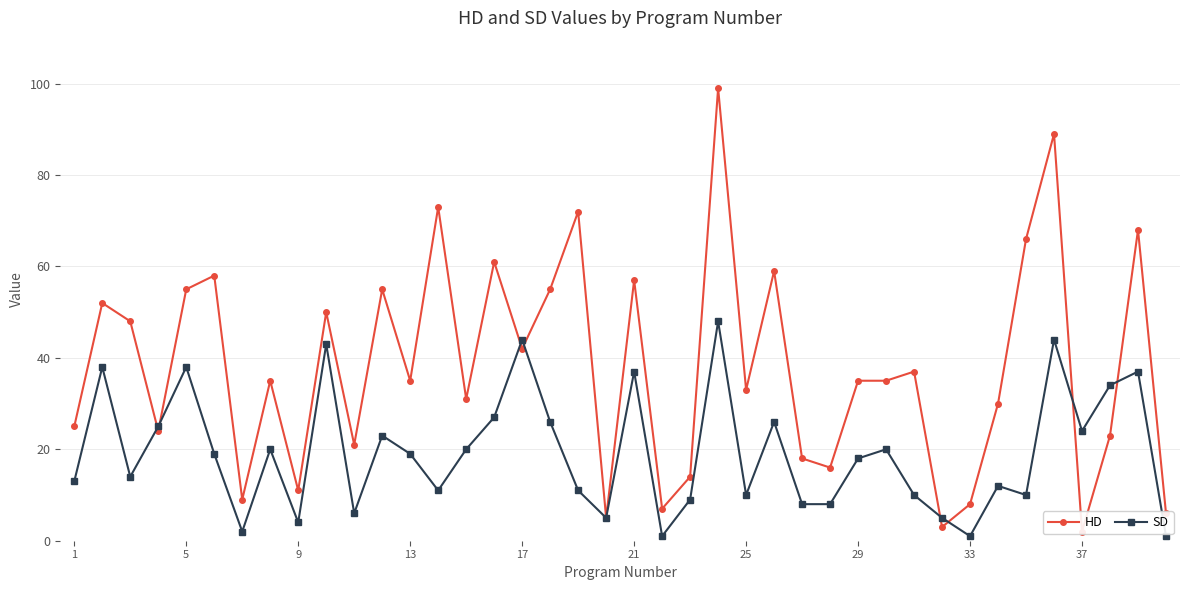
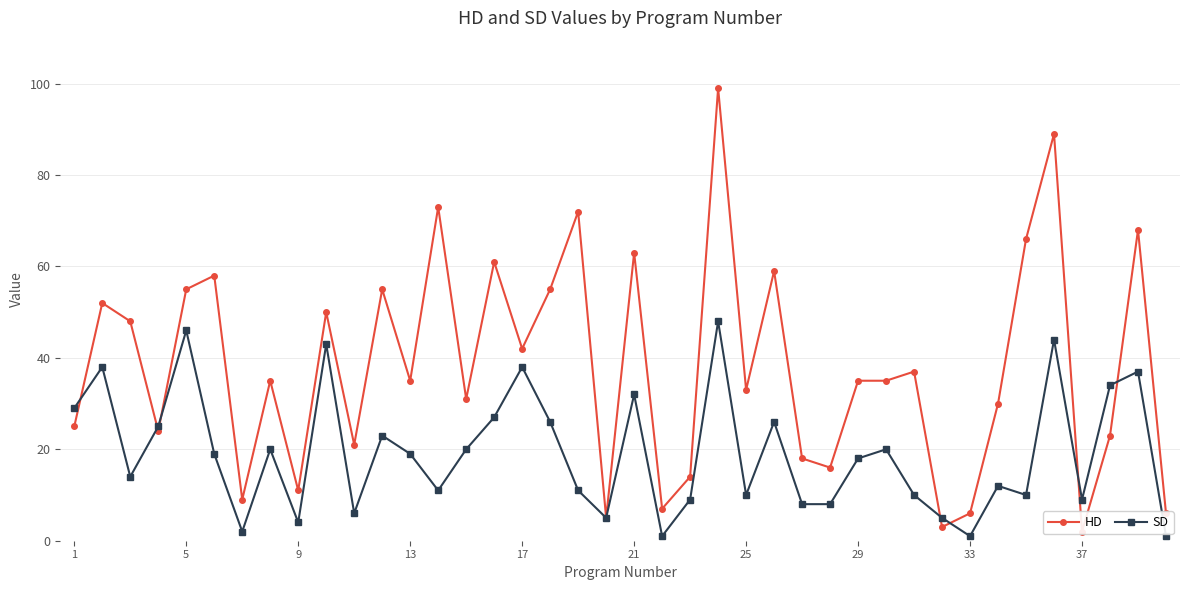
SD, 1: 13 -> 29
SD, 5: 38 -> 46
SD, 17: 44 -> 38
HD, 21: 57 -> 63
SD, 21: 37 -> 32
HD, 33: 8 -> 6
SD, 37: 24 -> 9
